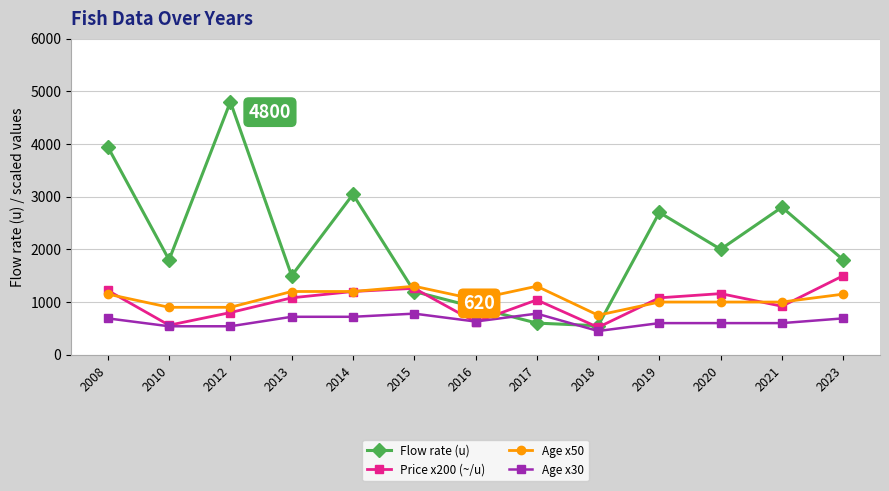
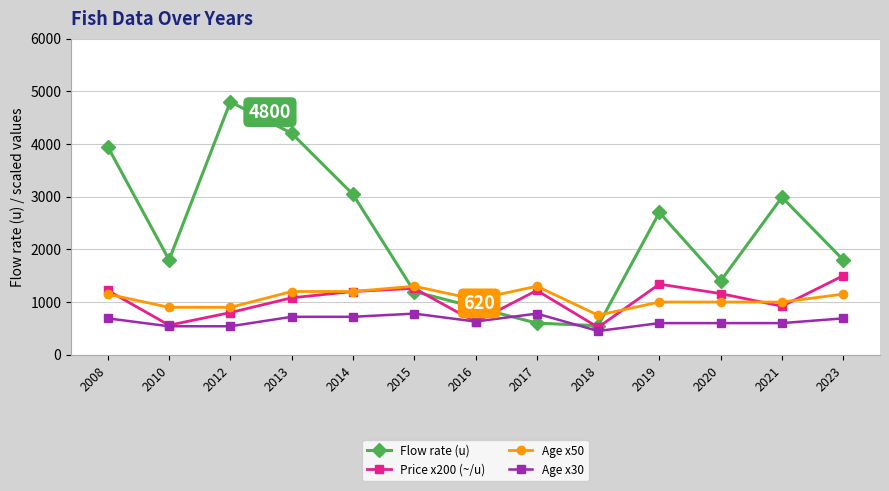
Flow rate (u), 2013: 1500 -> 4200
Price x200 (~/u), 2017: 1000 -> 1200
Price x200 (~/u), 2019: 1100 -> 1300
Flow rate (u), 2020: 2000 -> 1400
Flow rate (u), 2021: 2800 -> 3000
